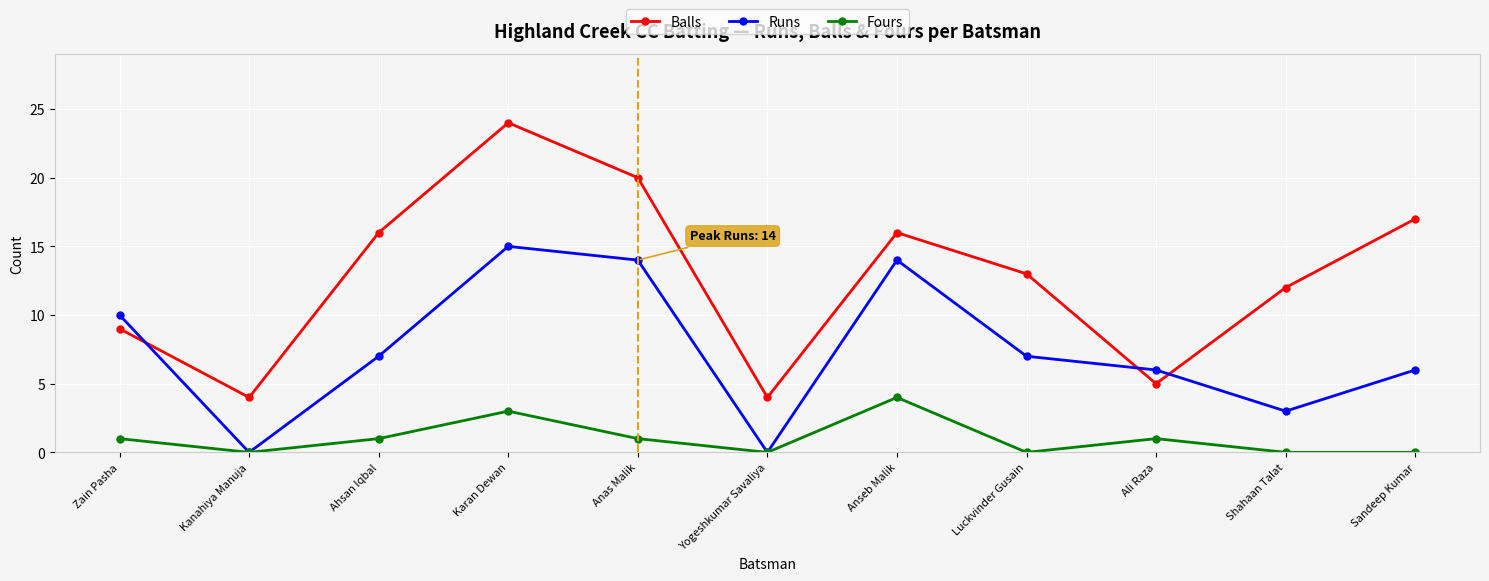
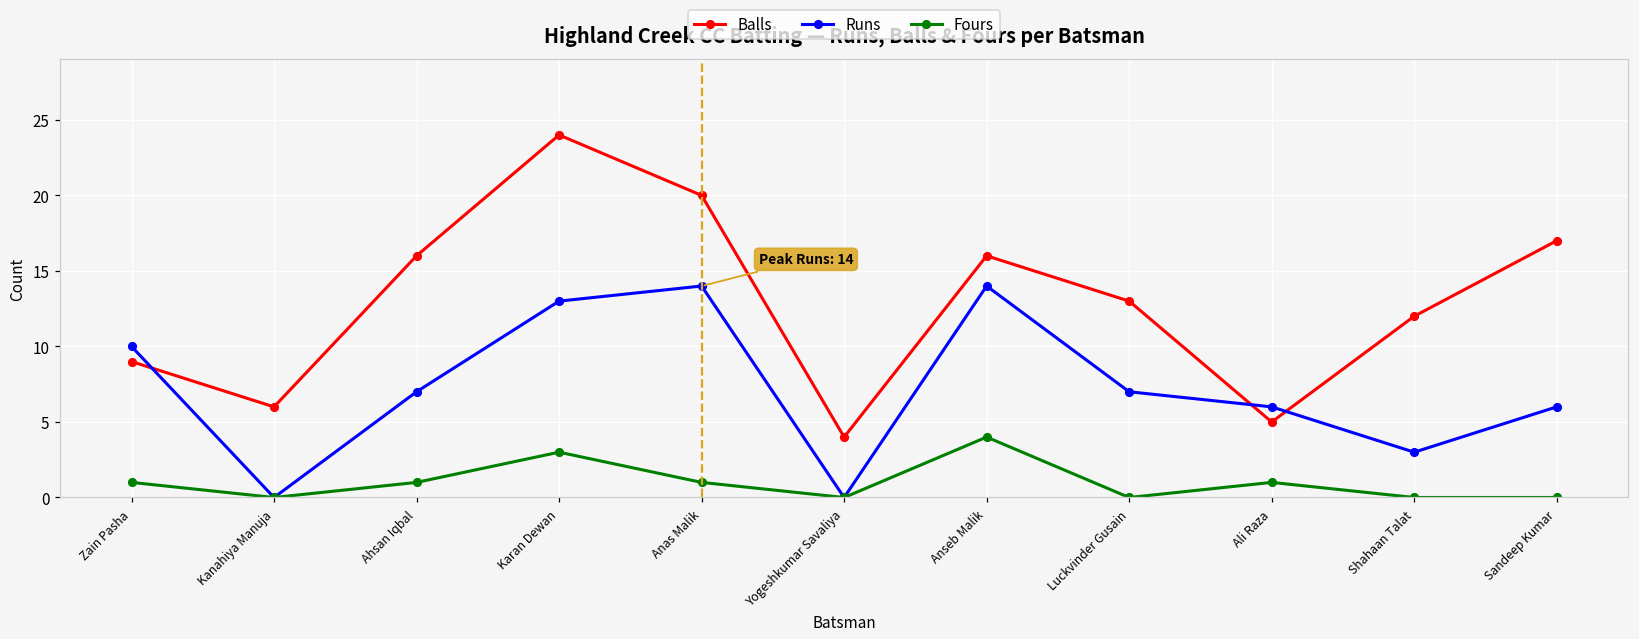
Balls, Kanahiya Manuja: 4 -> 6
Runs, Karan Dewan: 15 -> 13
